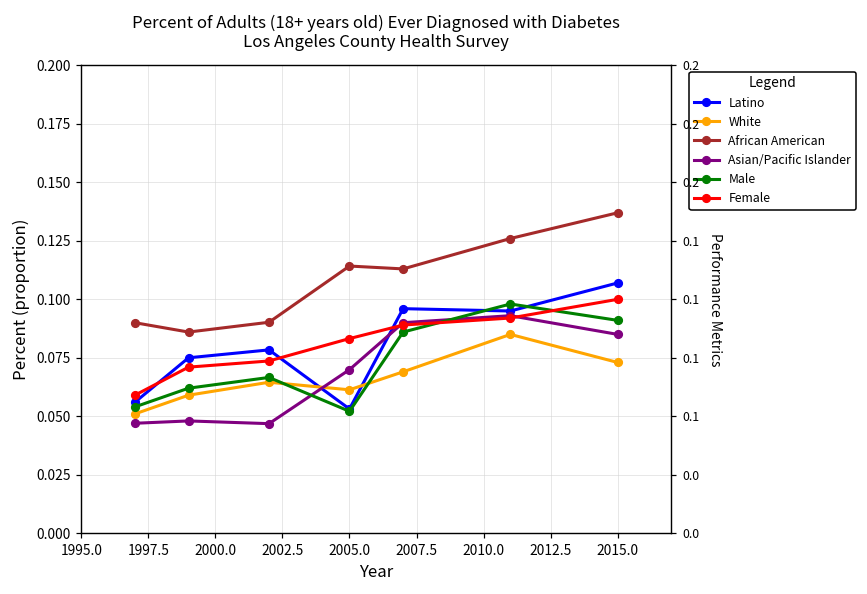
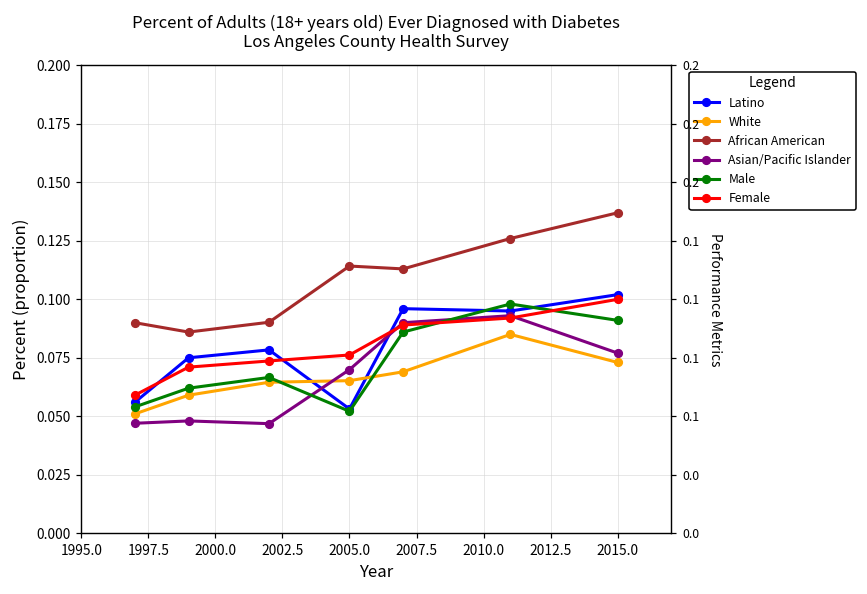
White, 2005.0: 0.061 -> 0.065
Female, 2005.0: 0.083 -> 0.076
Latino, 2015.0: 0.107 -> 0.102
Asian/Pacific Islander, 2015.0: 0.085 -> 0.077
